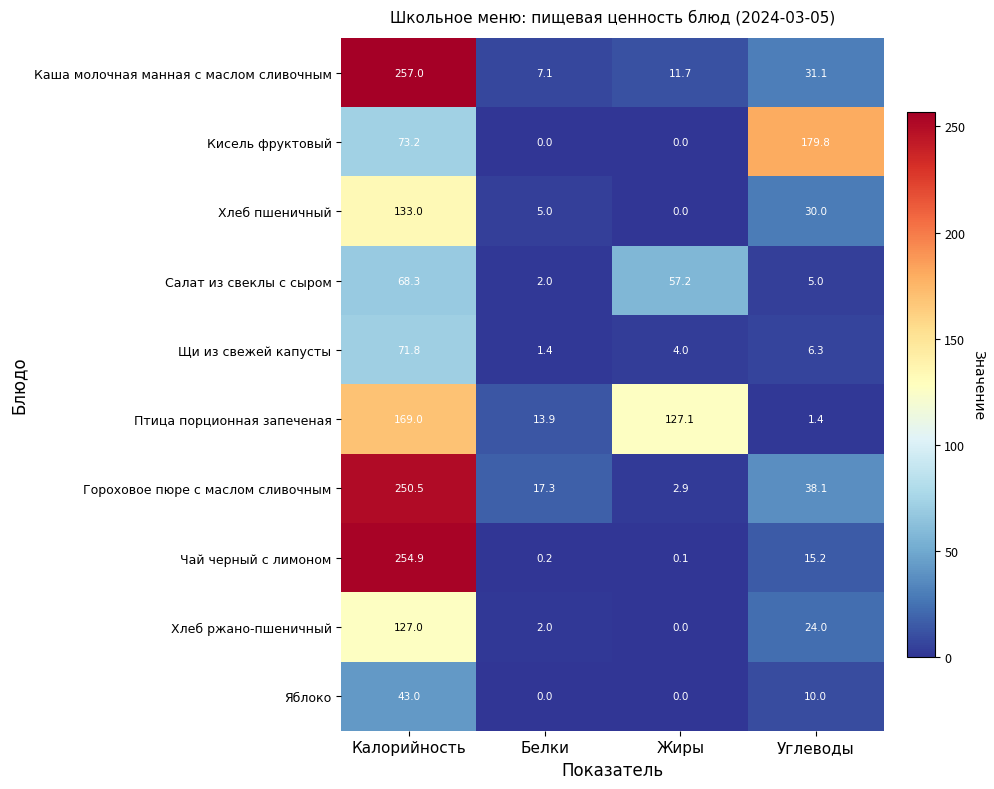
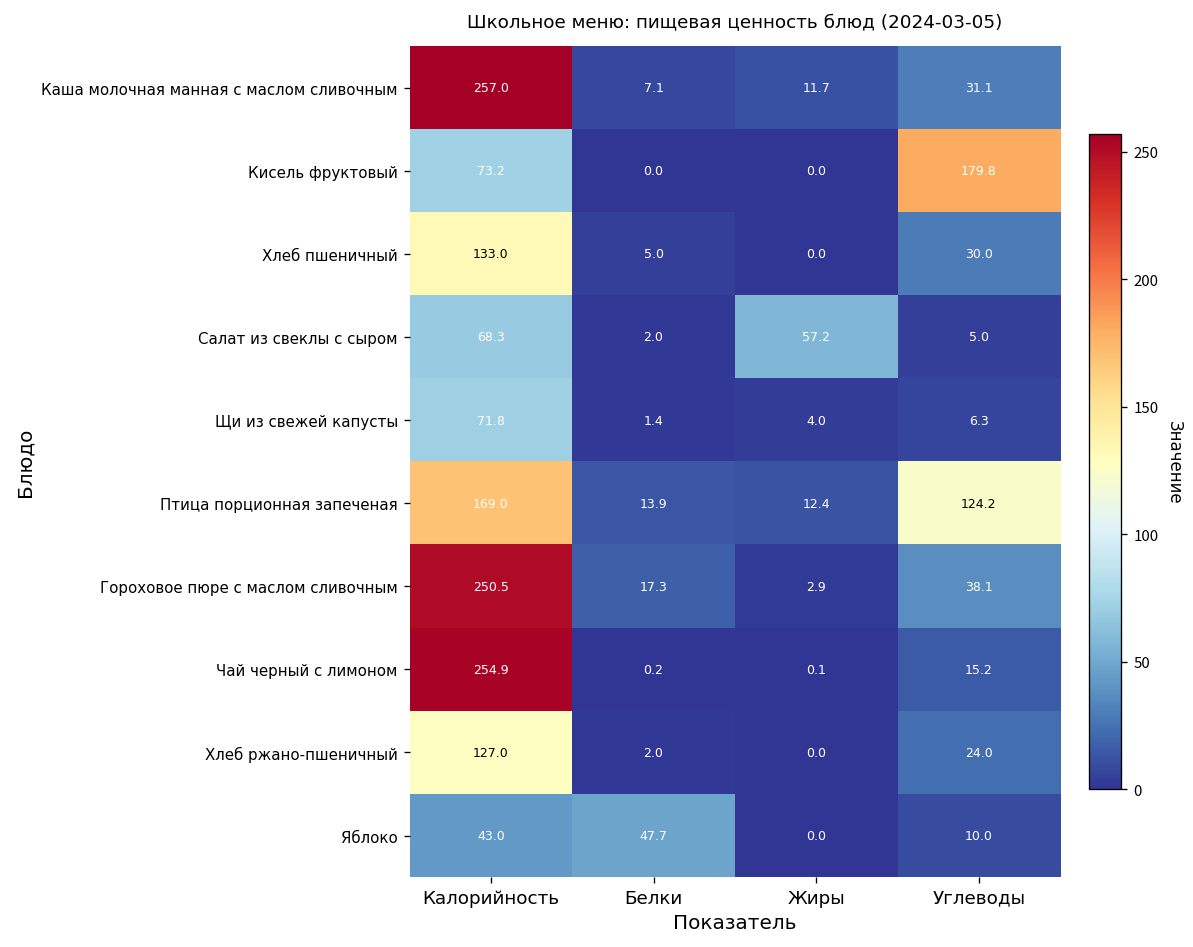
Птица порционная запеченая, Жиры: 127.1 -> 12.4
Птица порционная запеченая, Углеводы: 1.4 -> 124.2
Яблоко, Белки: 0.0 -> 47.7
